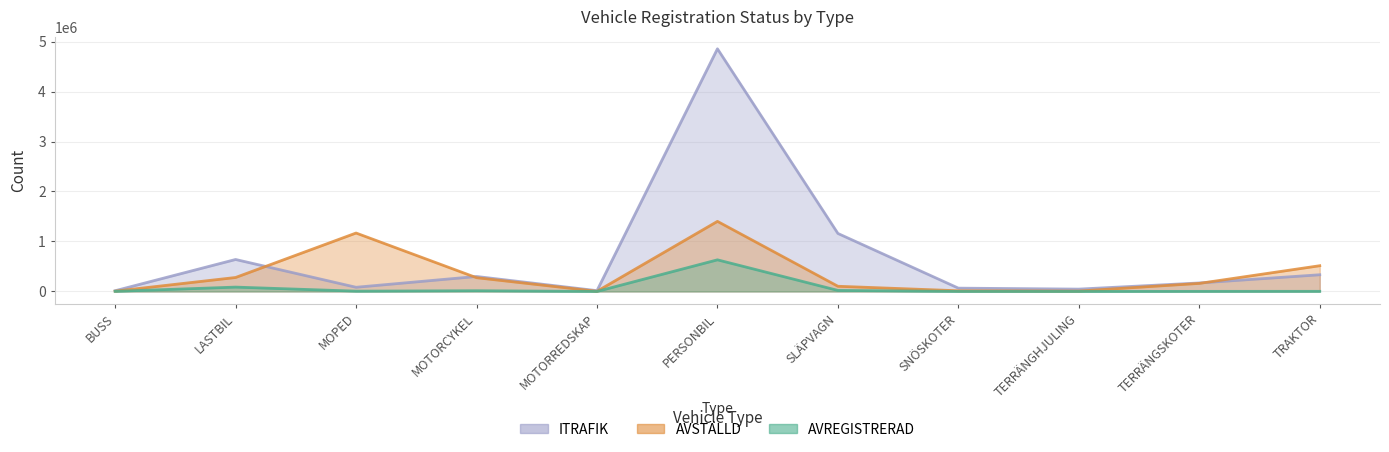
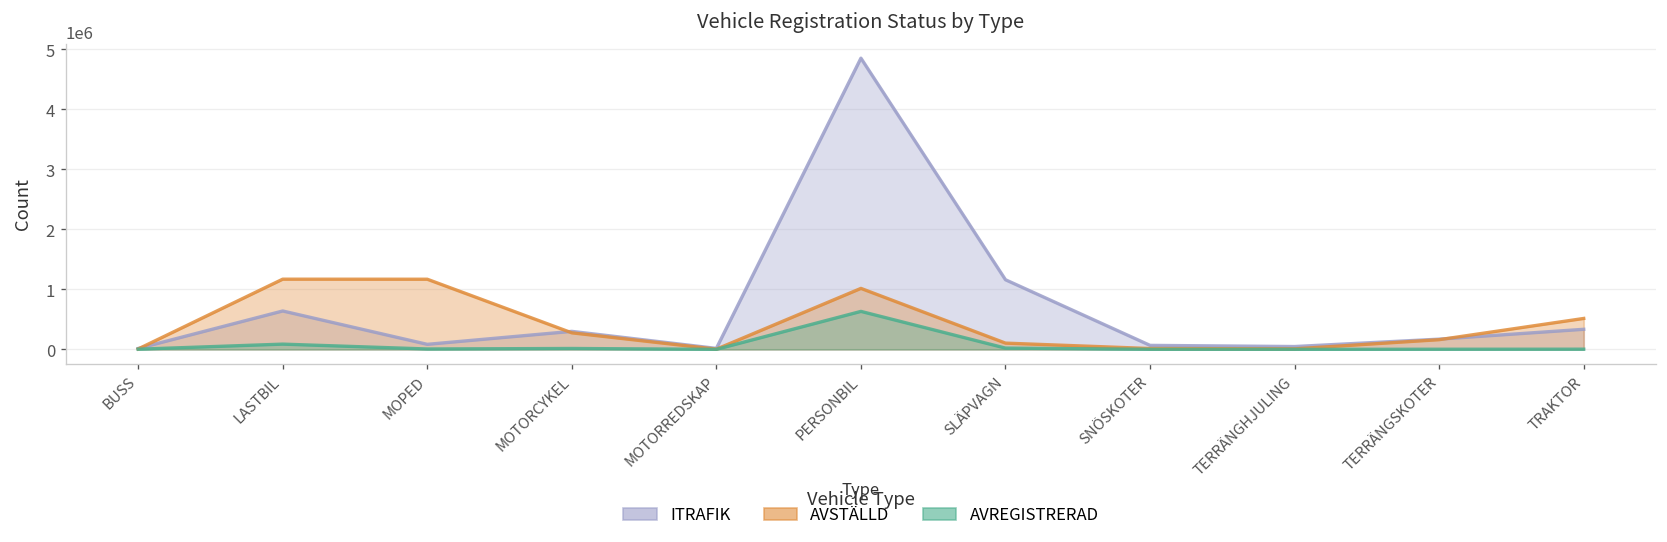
AVSTÄLLD, LASTBIL: 300000 -> 1200000
AVSTÄLLD, PERSONBIL: 1400000 -> 1000000
